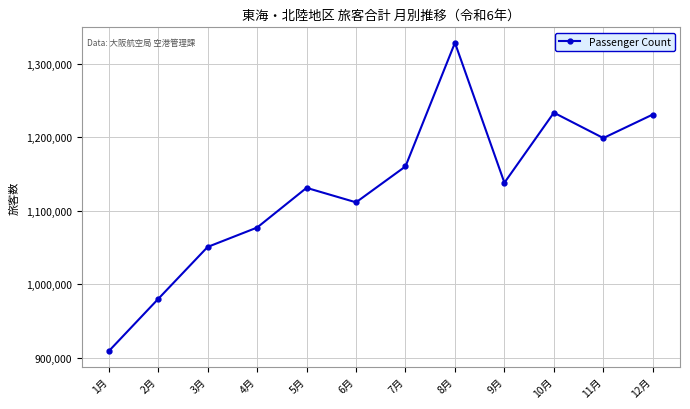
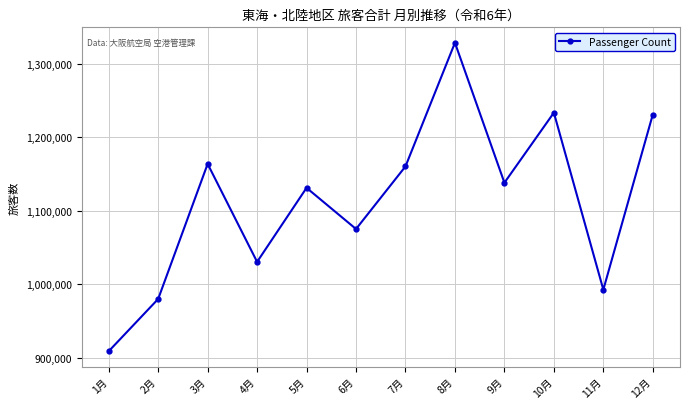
3月: 1,050,000 -> 1,160,000
4月: 1,080,000 -> 1,030,000
6月: 1,110,000 -> 1,080,000
11月: 1,200,000 -> 990,000
